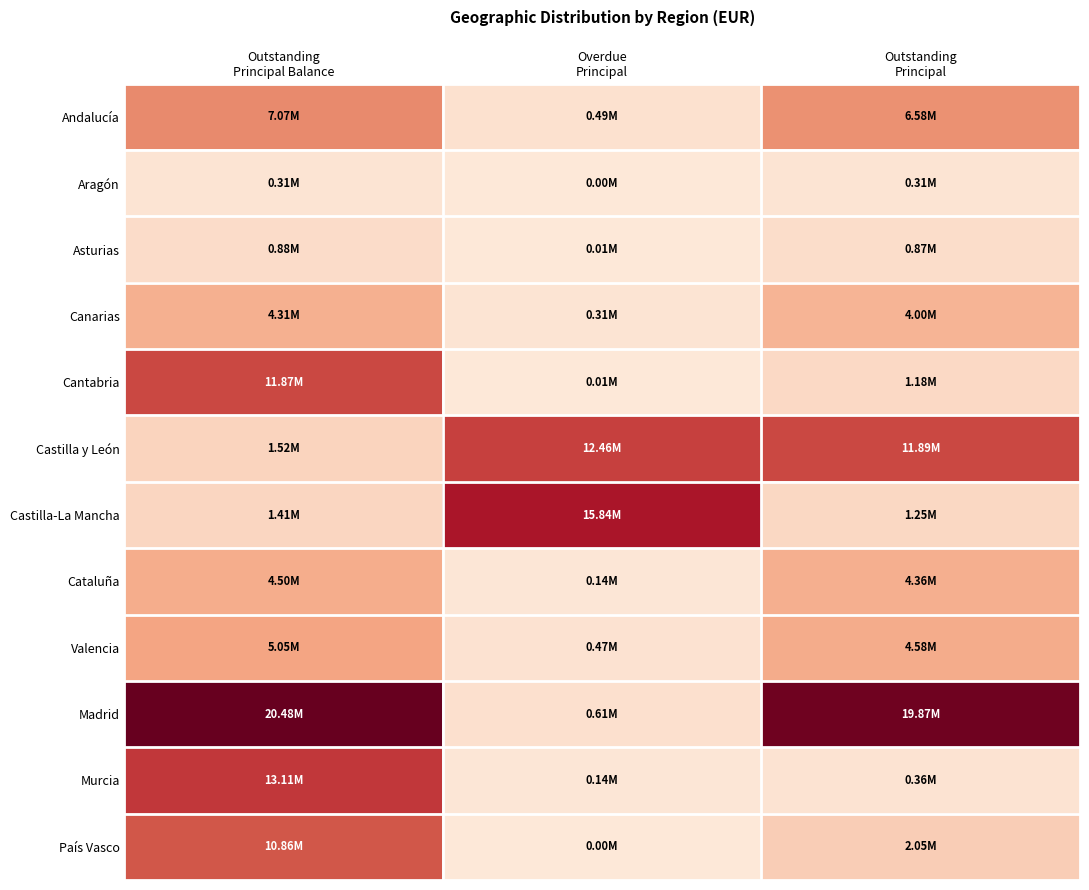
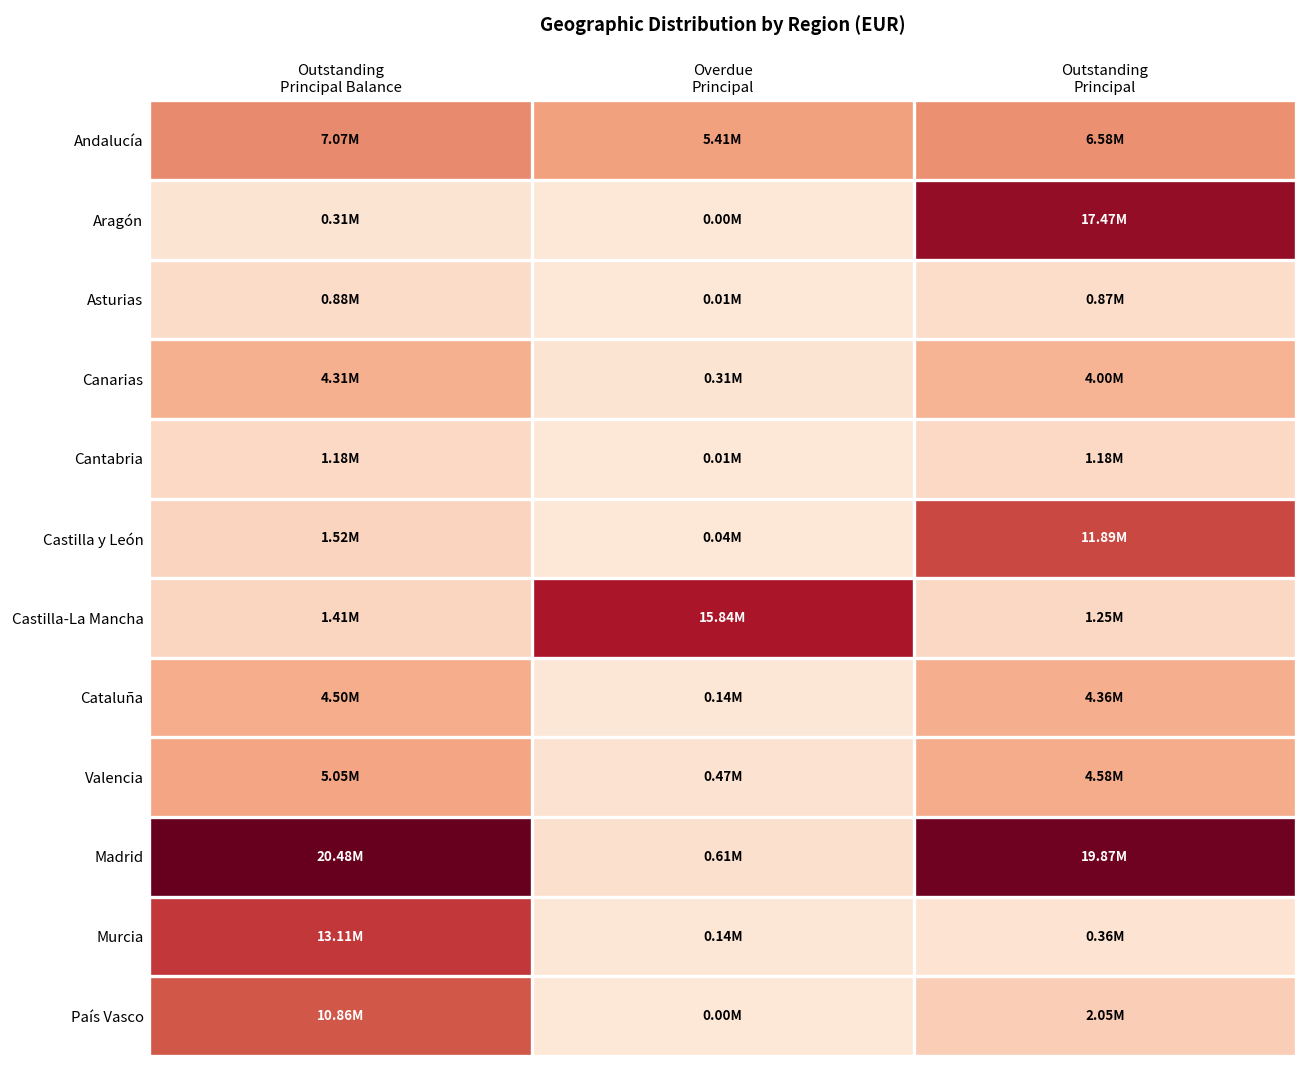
Andalucía, Overdue Principal: 0.49M -> 5.41M
Aragón, Outstanding Principal: 0.31M -> 17.47M
Cantabria, Outstanding Principal Balance: 11.87M -> 1.18M
Castilla y León, Overdue Principal: 12.46M -> 0.04M
